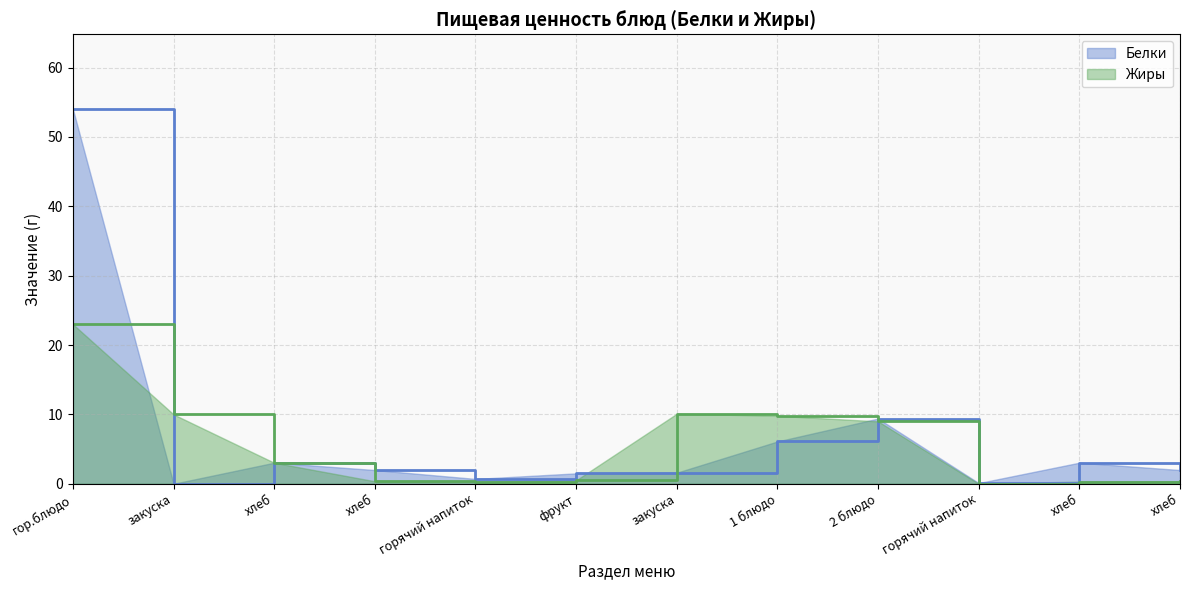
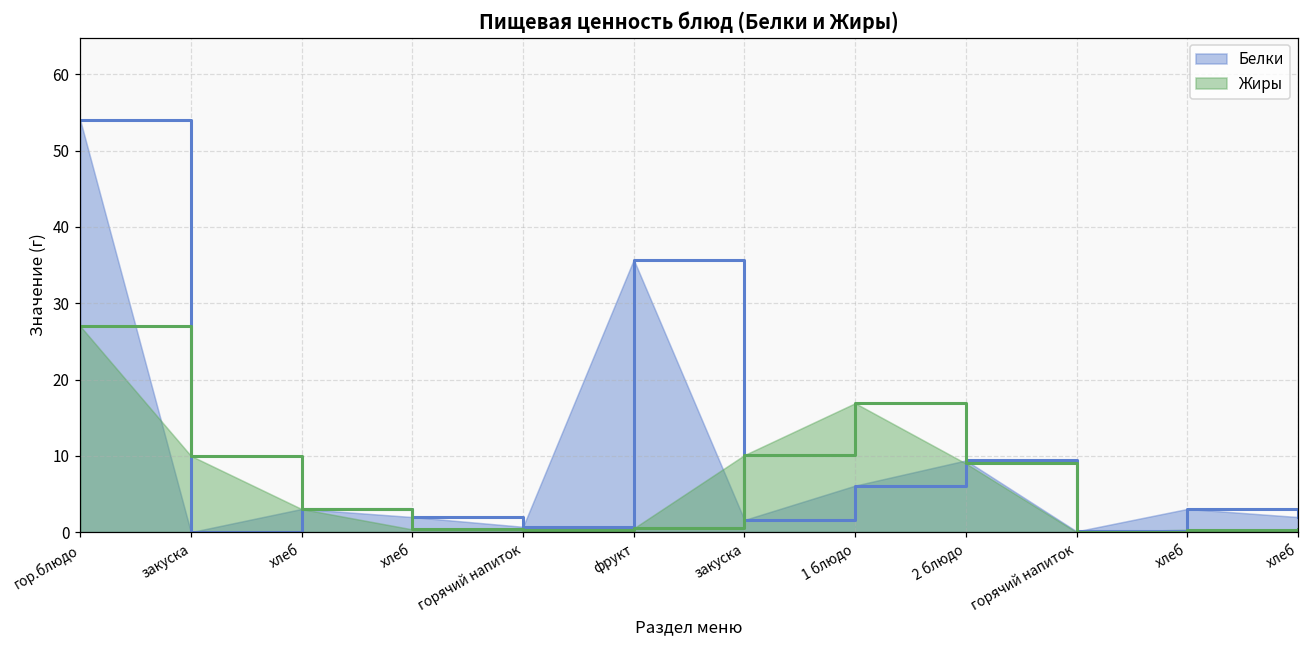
Жиры, гор.блюдо: 23 -> 27
Белки, фрукт: 2 -> 36
Жиры, 1 блюдо: 10 -> 17
